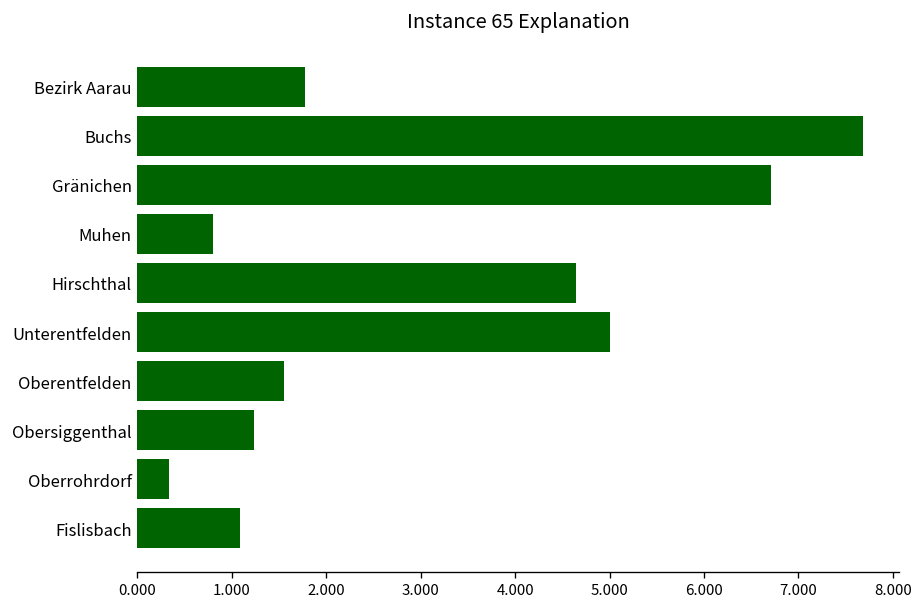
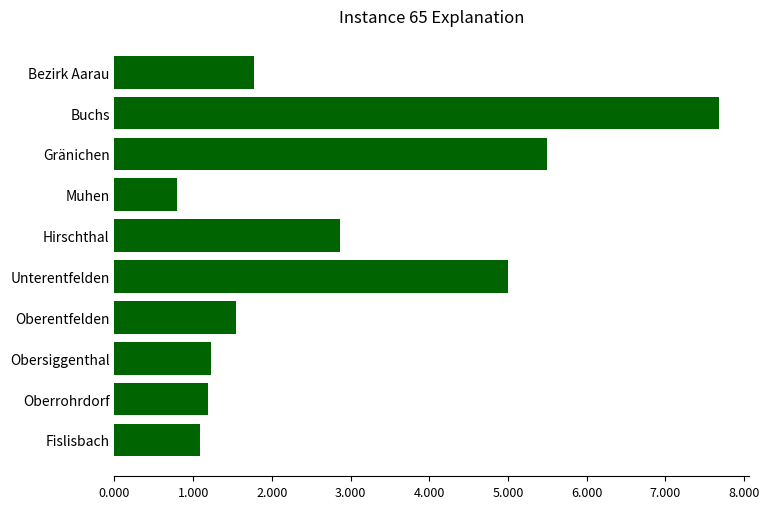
Gränichen: 6.7 -> 5.5
Hirschthal: 4.6 -> 2.9
Oberrohrdorf: 0.3 -> 1.2
